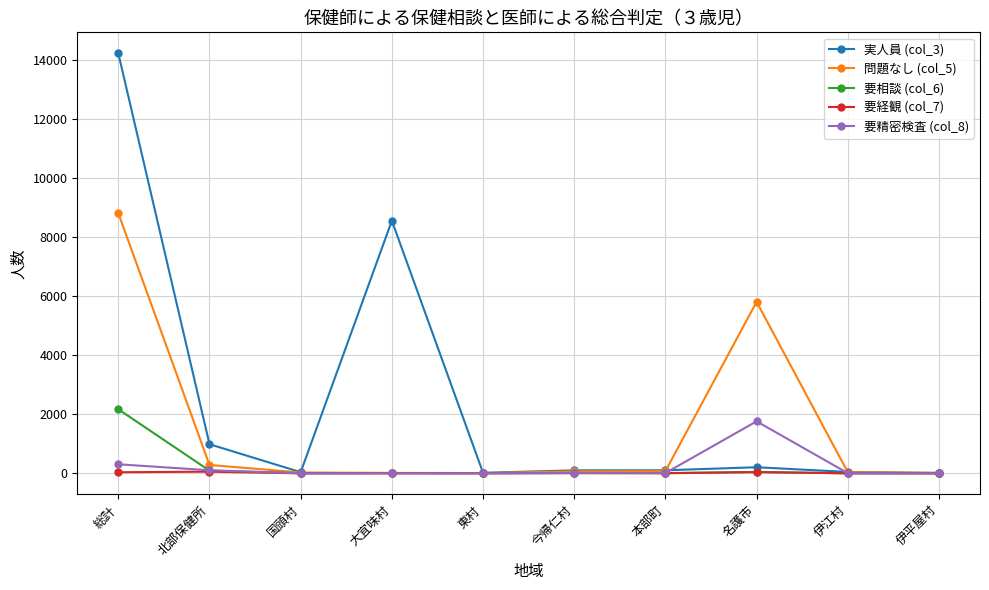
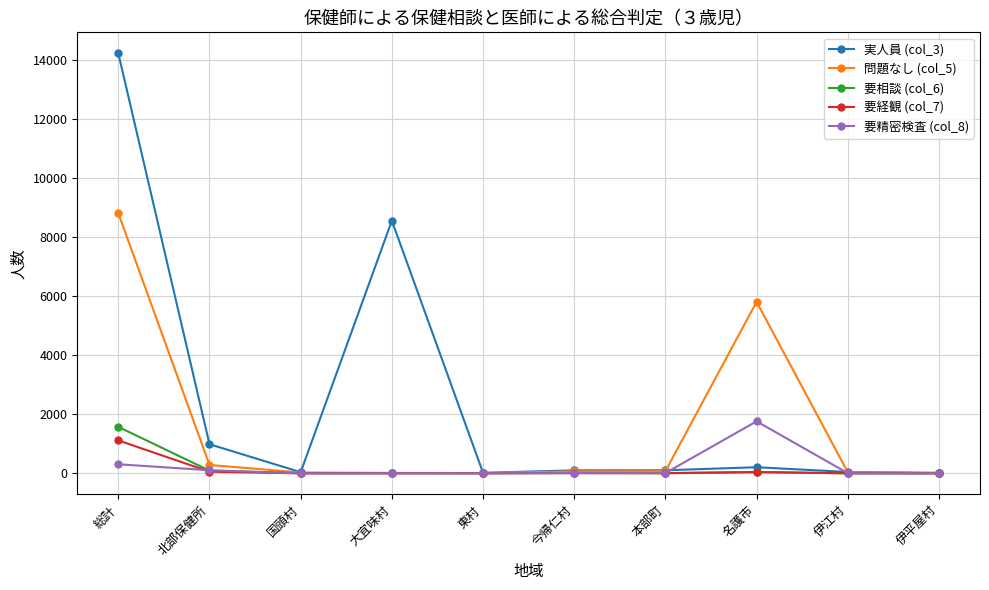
要相談 (col_6), 総計: 2200 -> 1600
要経観 (col_7), 総計: 0 -> 1100
